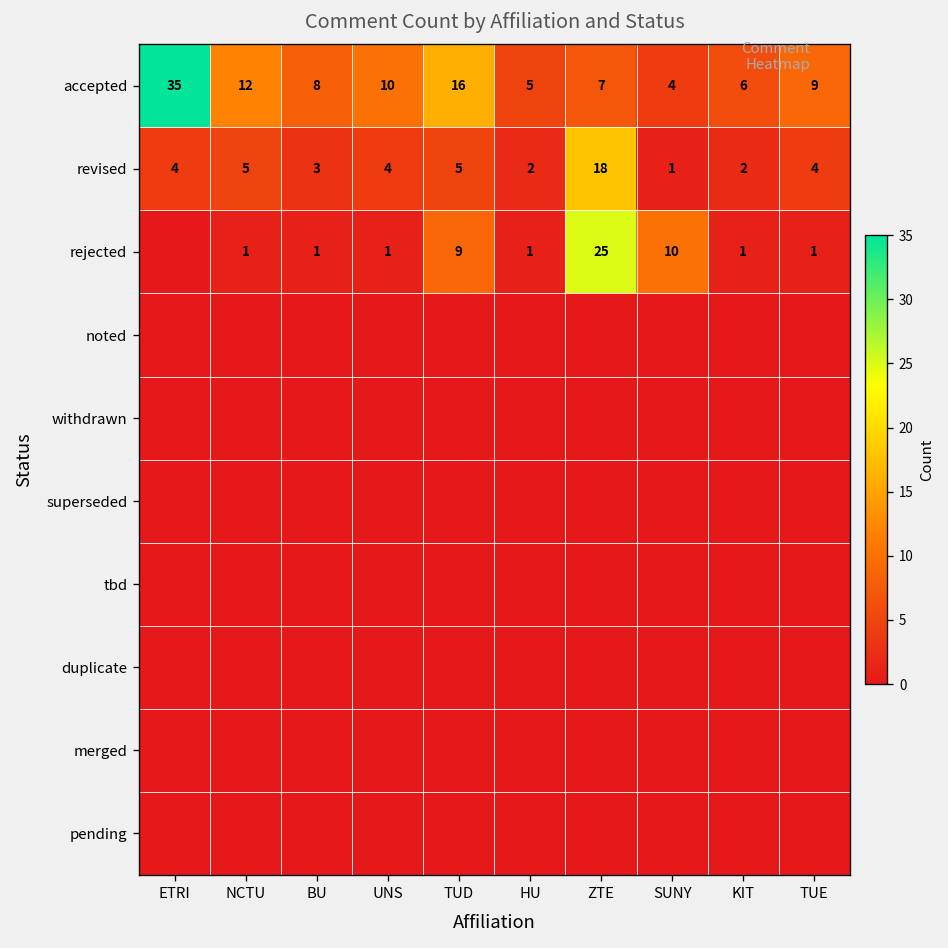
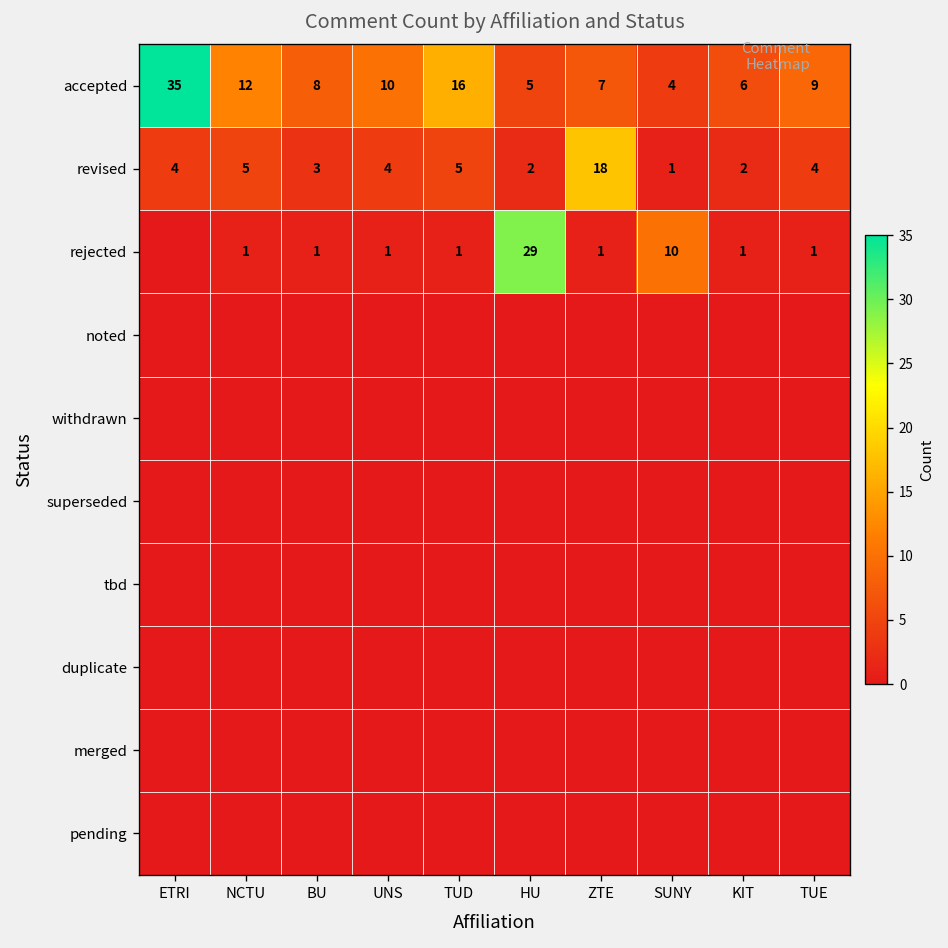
rejected, TUD: 9 -> 1
rejected, HU: 1 -> 29
rejected, ZTE: 25 -> 1
